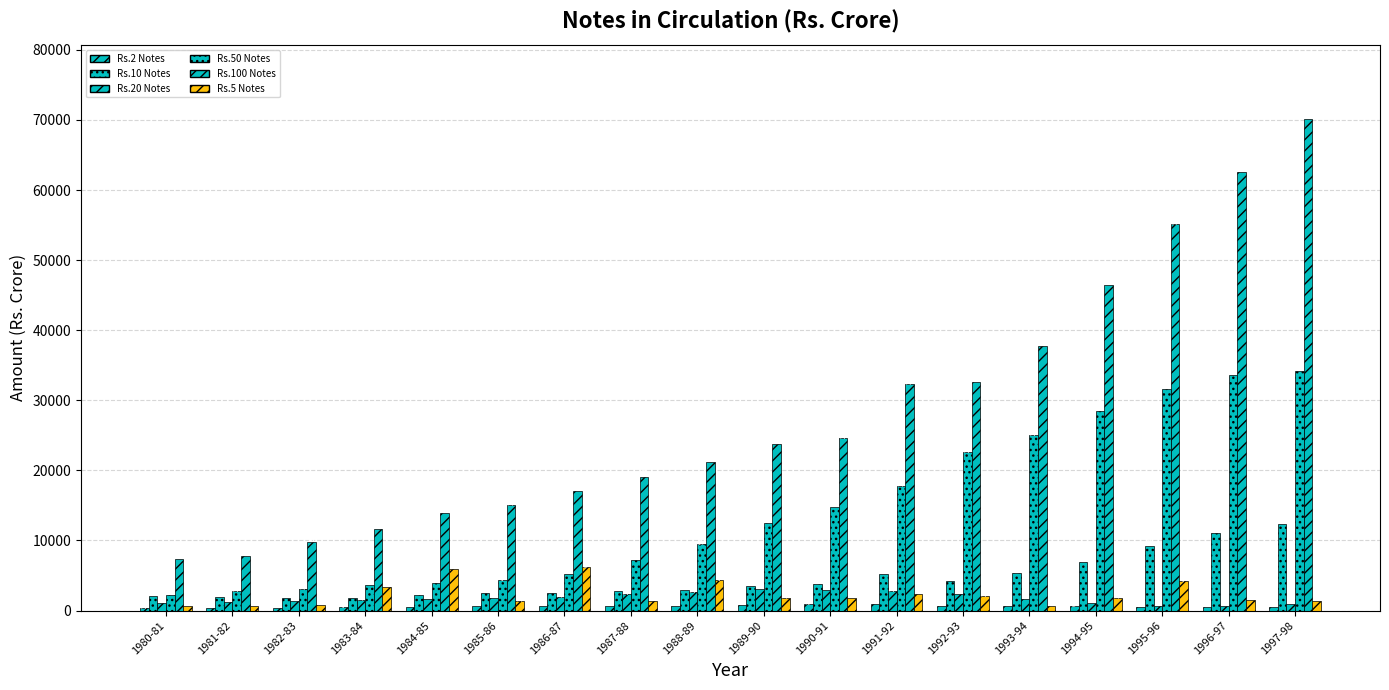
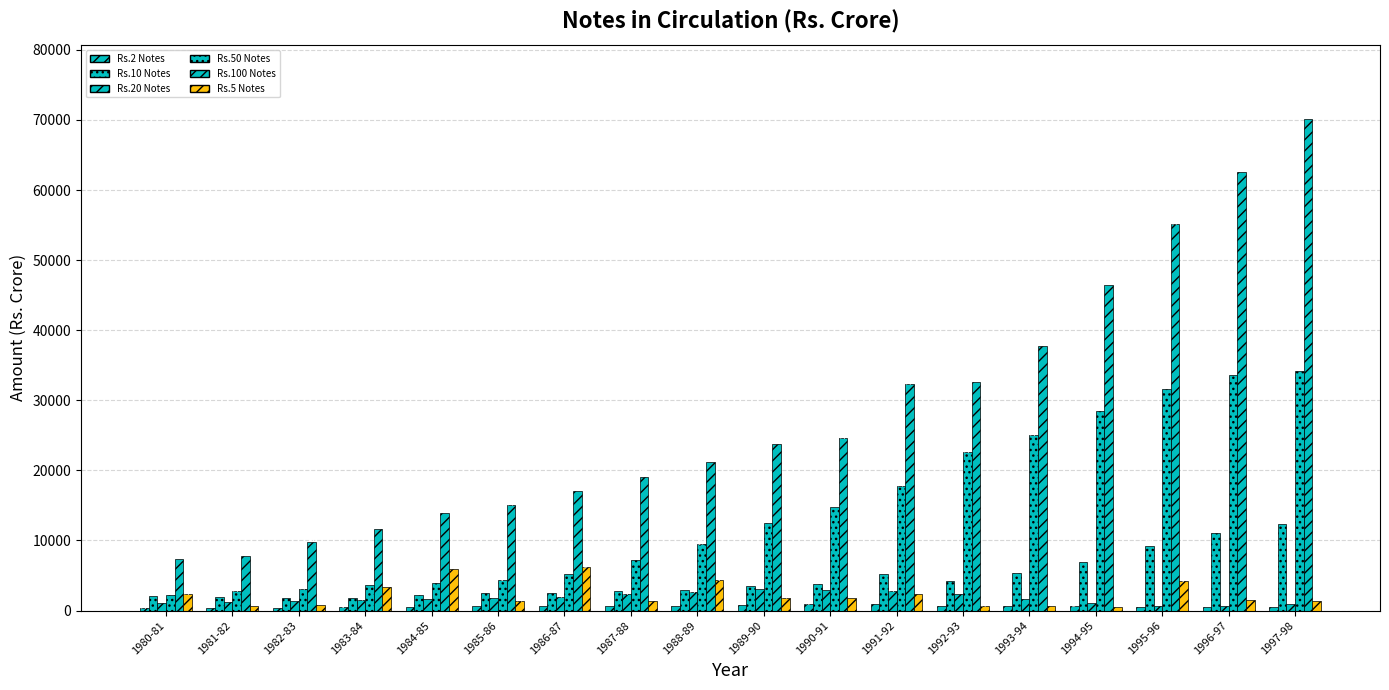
Rs.5 Notes, 1980-81: 1000 -> 2000
Rs.5 Notes, 1992-93: 2000 -> 1000
Rs.5 Notes, 1994-95: 2000 -> 1000
